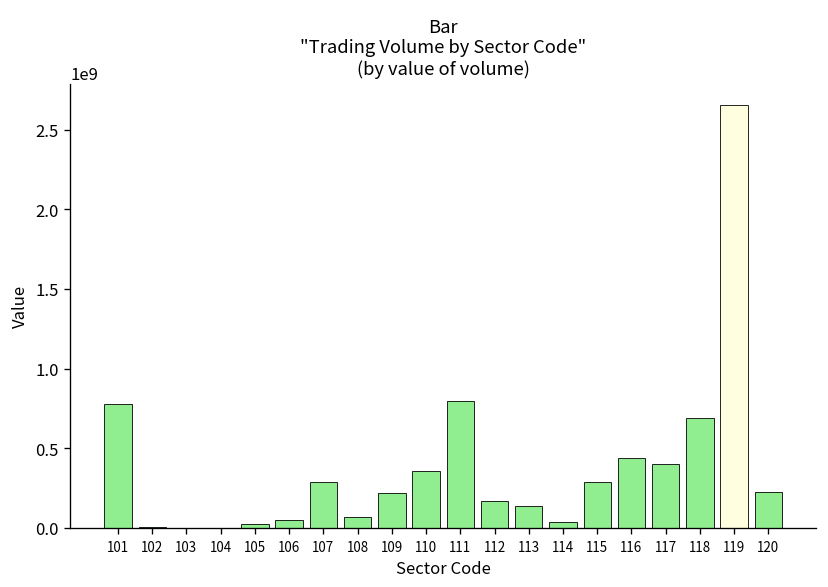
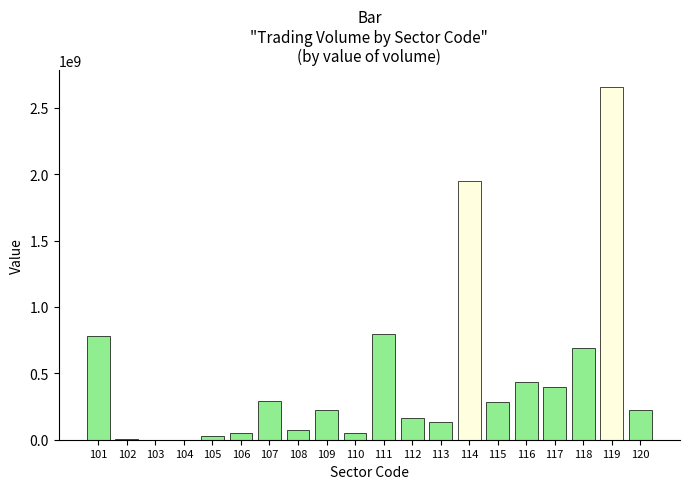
110: 360000000 -> 50000000
114: 30000000 -> 1950000000
